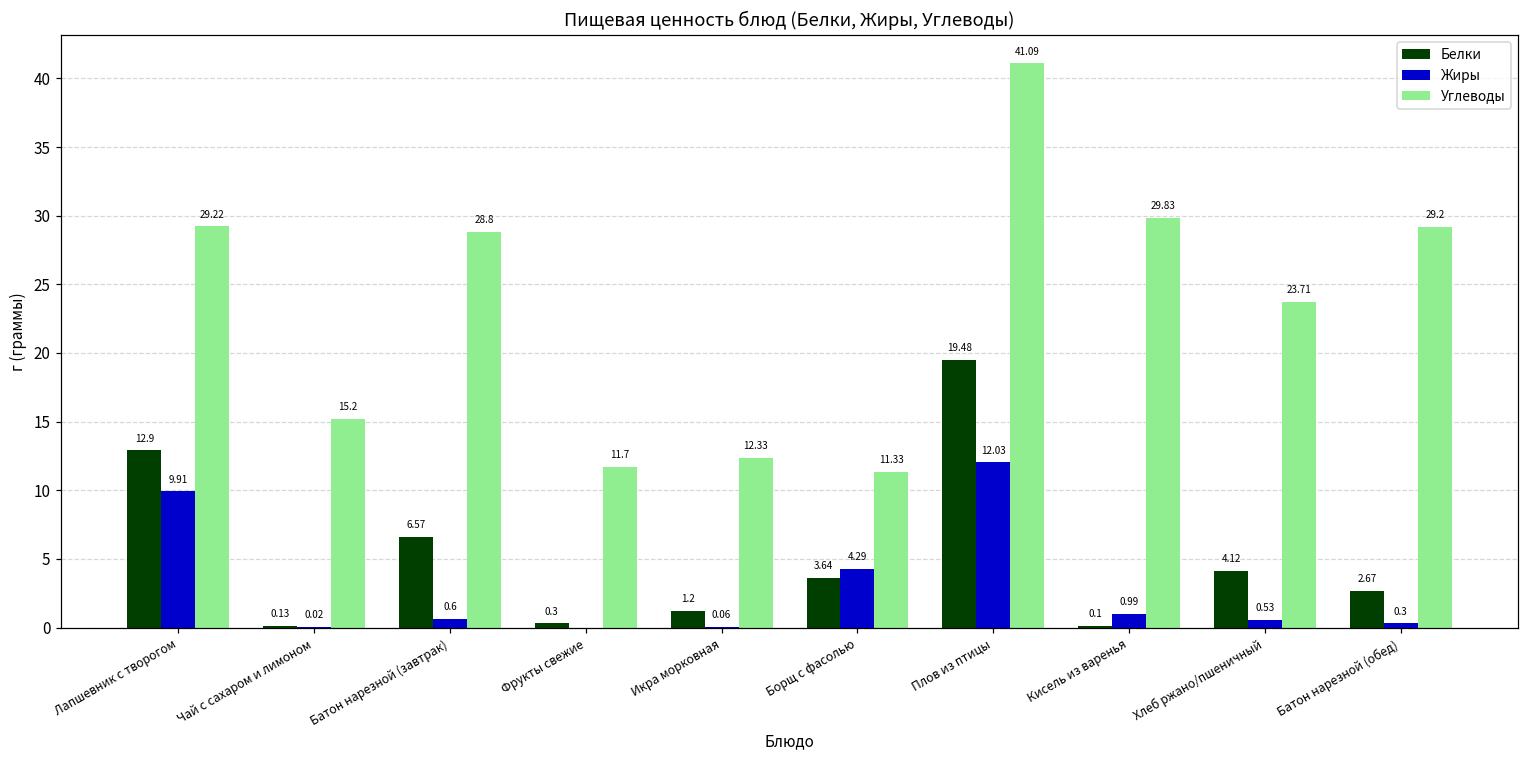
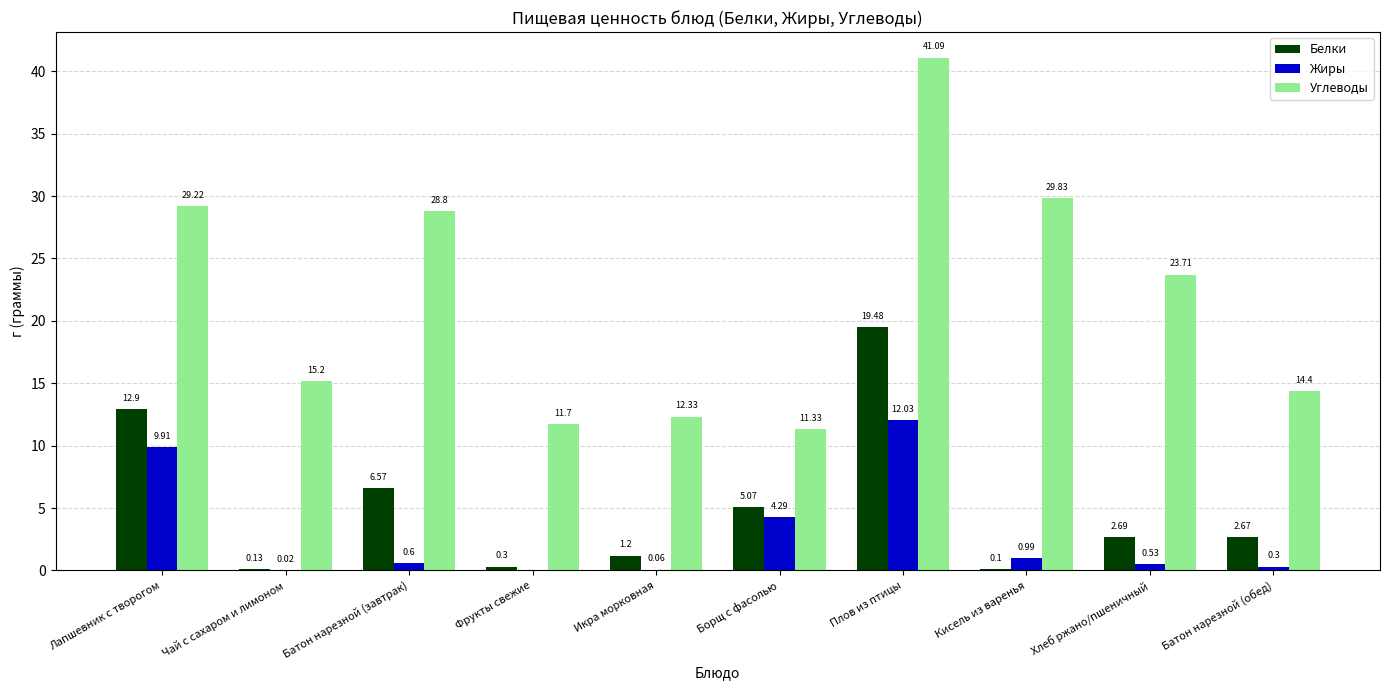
Белки, Борщ с фасолью: 3.64 -> 5.07
Белки, Хлеб ржано/пшеничный: 4.12 -> 2.69
Углеводы, Батон нарезной (обед): 29.2 -> 14.4
